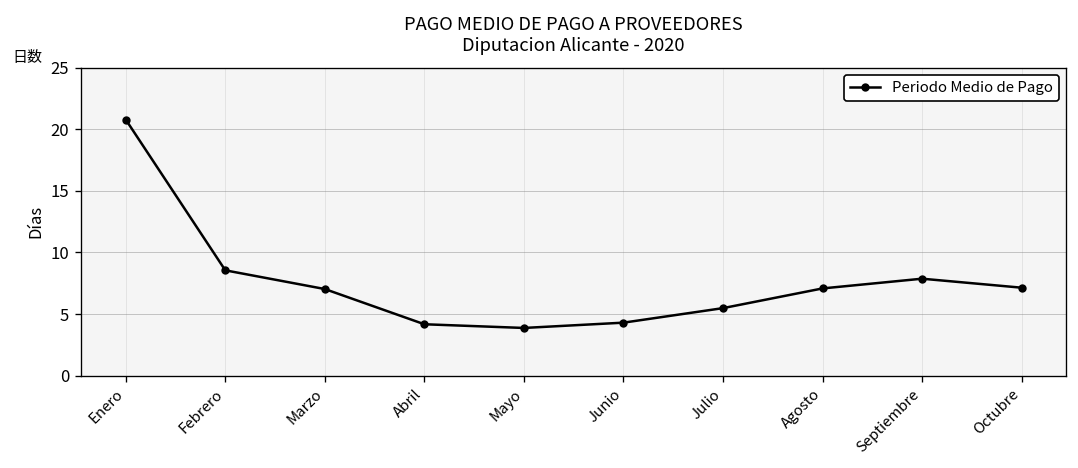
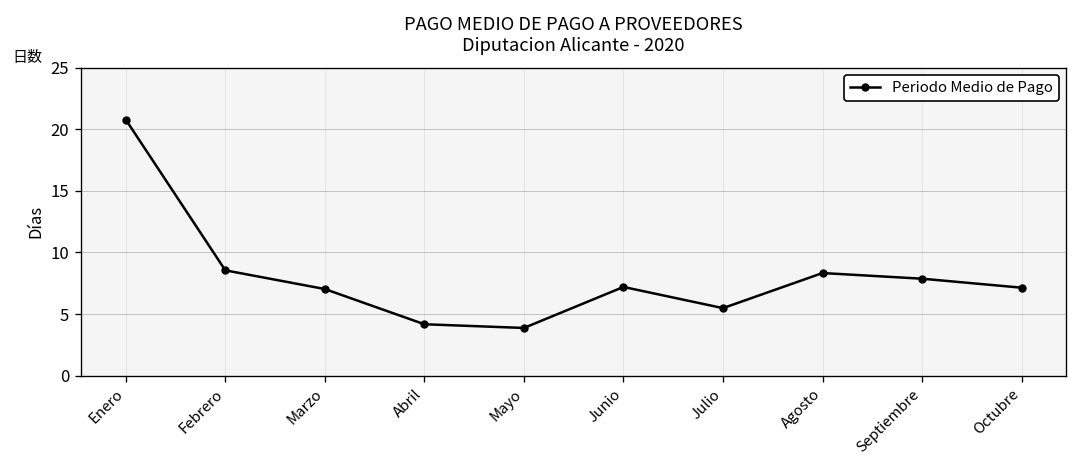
Junio: 4.3 -> 7.2
Agosto: 7.1 -> 8.3
